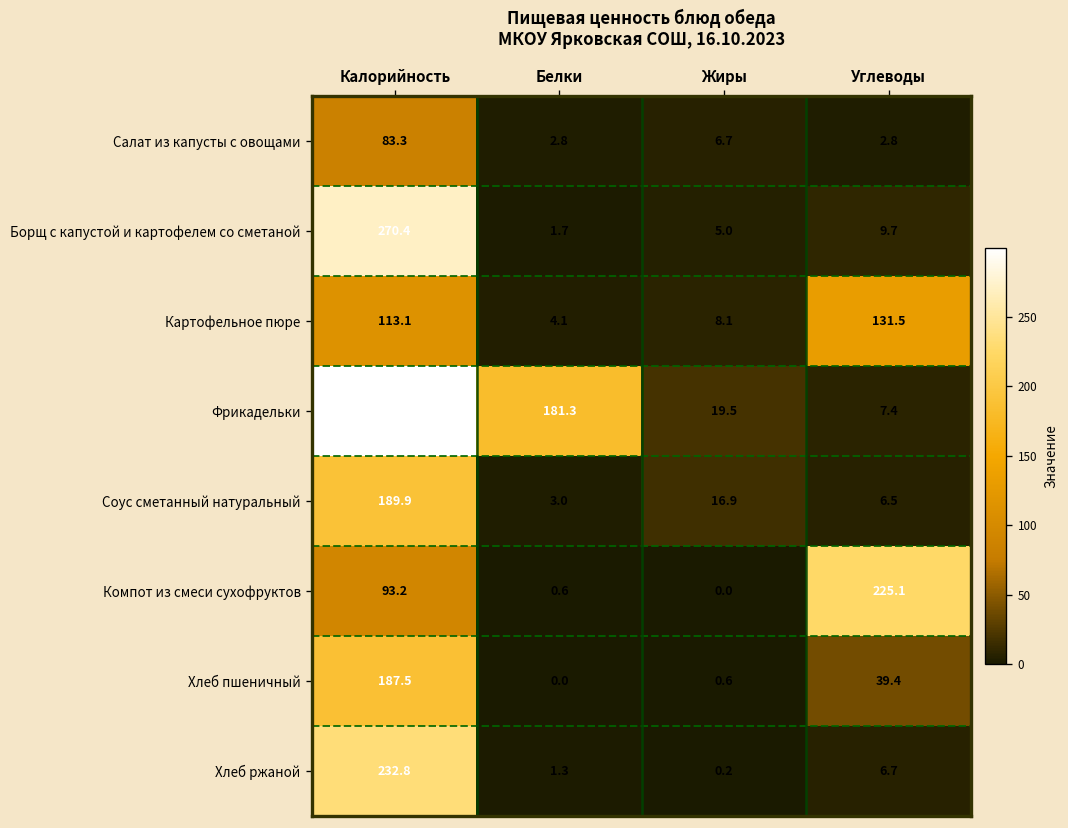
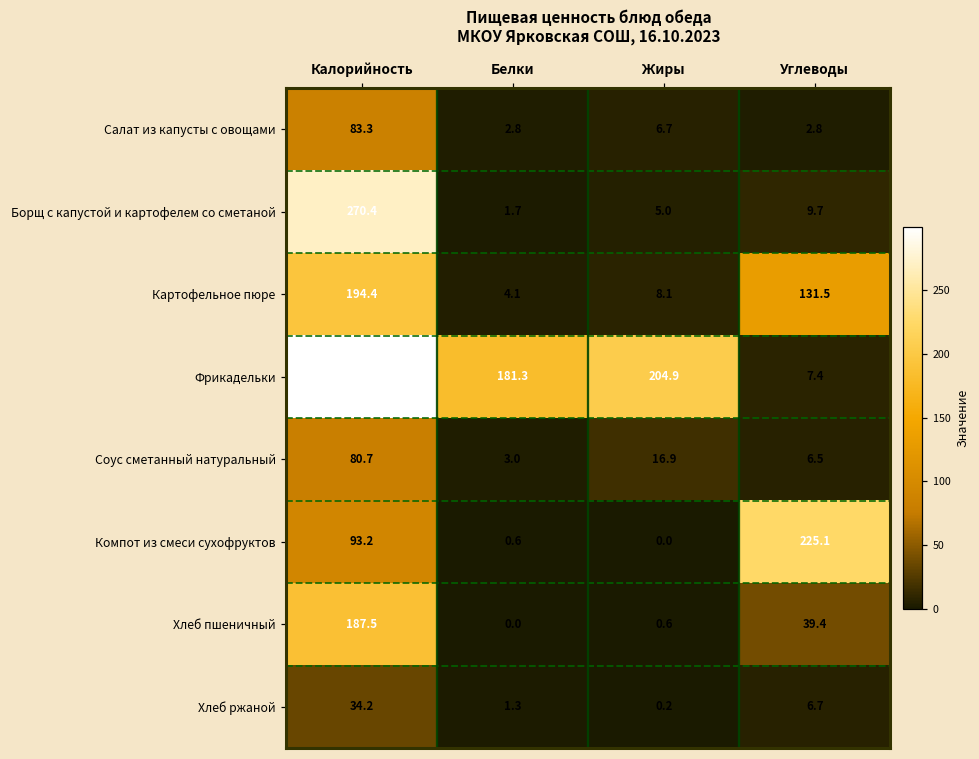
Картофельное пюре, Калорийность: 113.1 -> 194.4
Фрикадельки, Жиры: 19.5 -> 204.9
Соус сметанный натуральный, Калорийность: 189.9 -> 80.7
Хлеб ржаной, Калорийность: 232.8 -> 34.2
